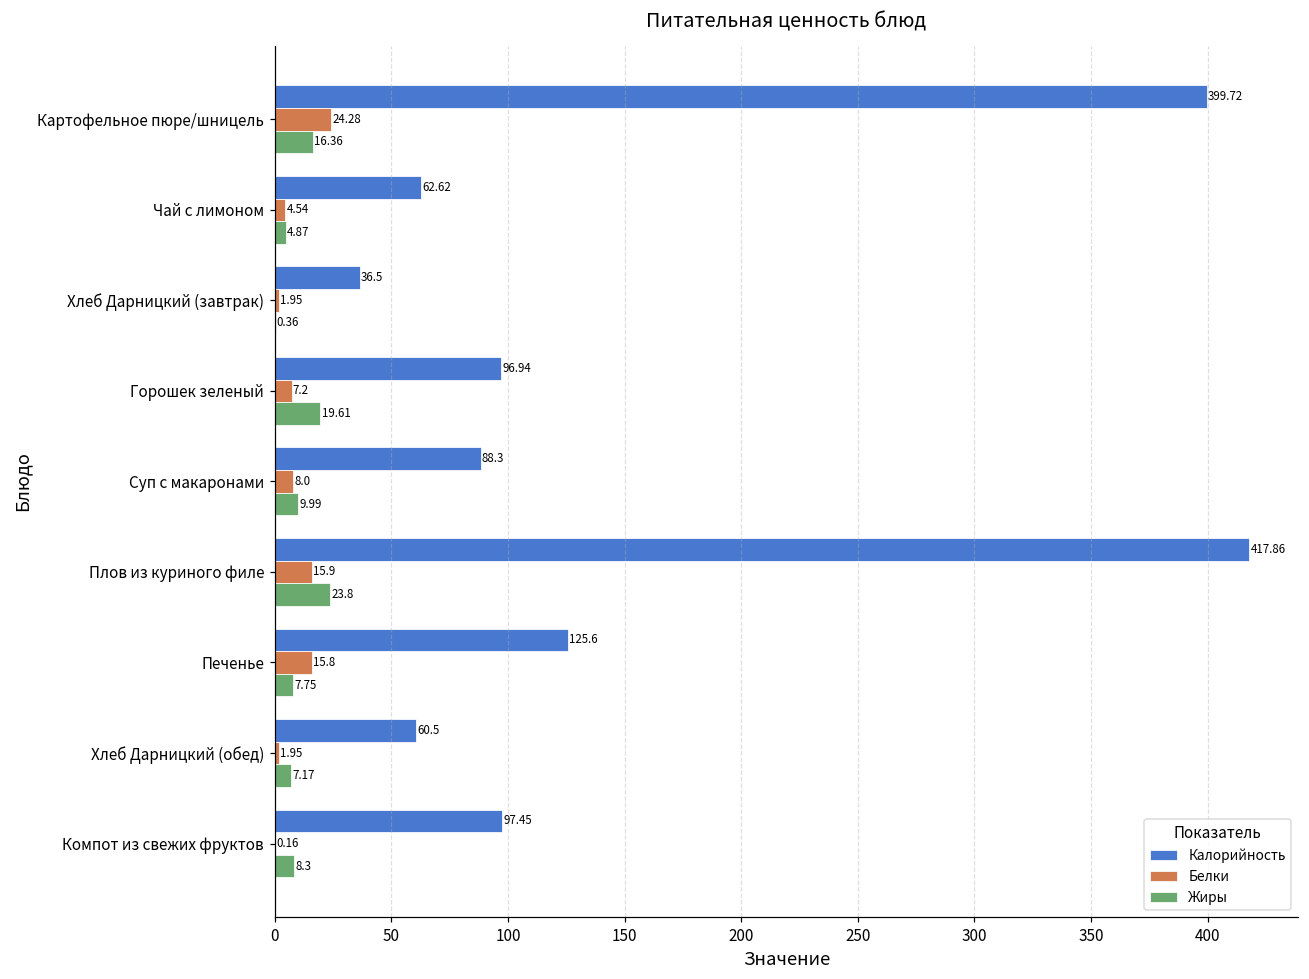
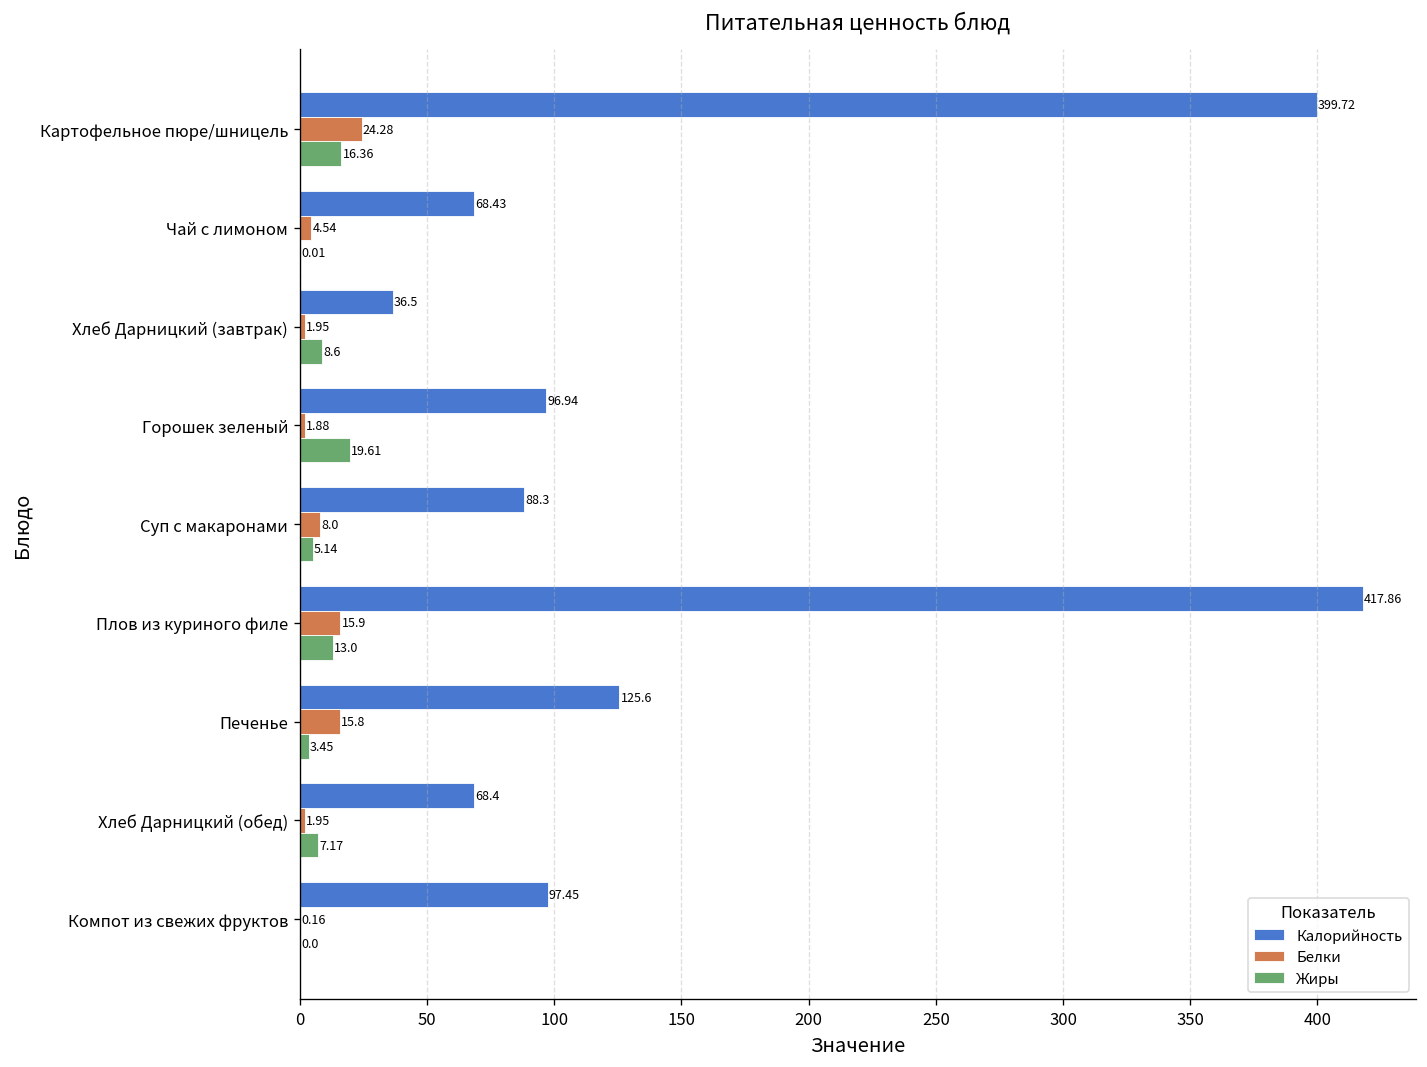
Калорийность, Чай с лимоном: 62.62 -> 68.43
Жиры, Чай с лимоном: 4.87 -> 0.01
Жиры, Хлеб Дарницкий (завтрак): 0.36 -> 8.6
Белки, Горошек зеленый: 7.2 -> 1.88
Жиры, Суп с макаронами: 9.99 -> 5.14
Жиры, Плов из куриного филе: 23.8 -> 13.0
Жиры, Печенье: 7.75 -> 3.45
Калорийность, Хлеб Дарницкий (обед): 60.5 -> 68.4
Жиры, Компот из свежих фруктов: 8.3 -> 0.0
